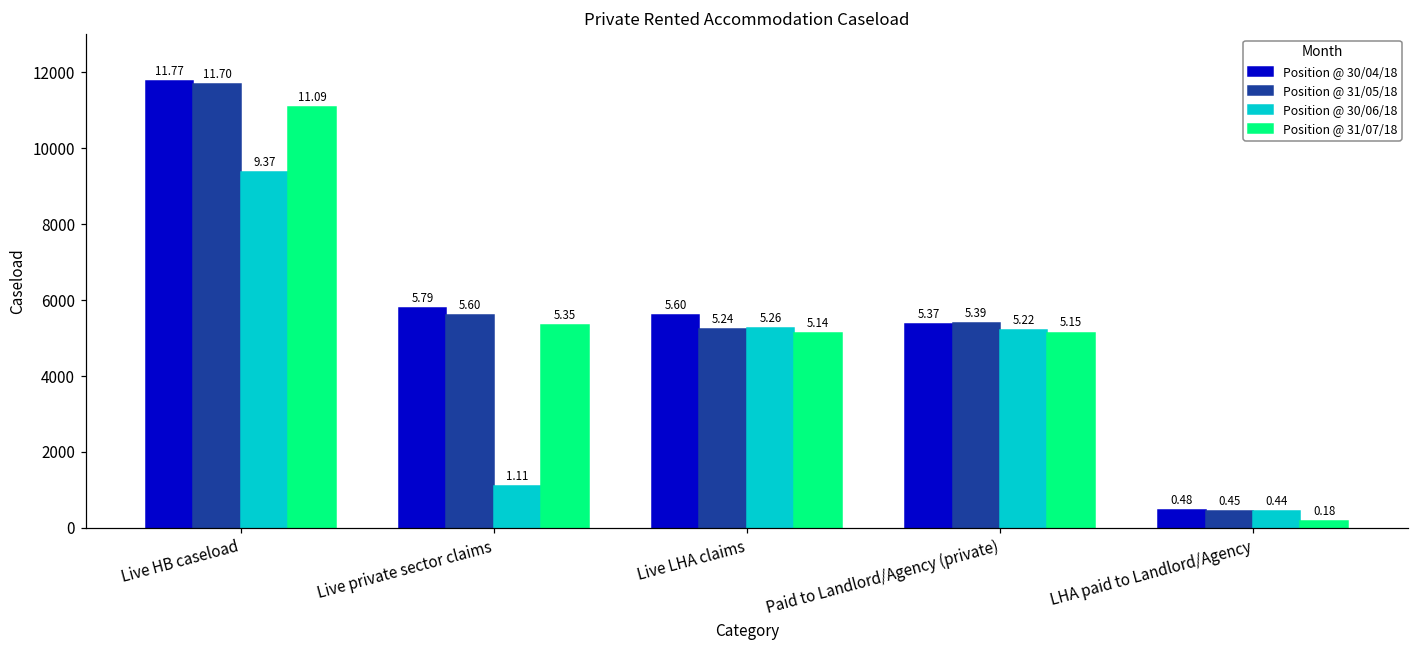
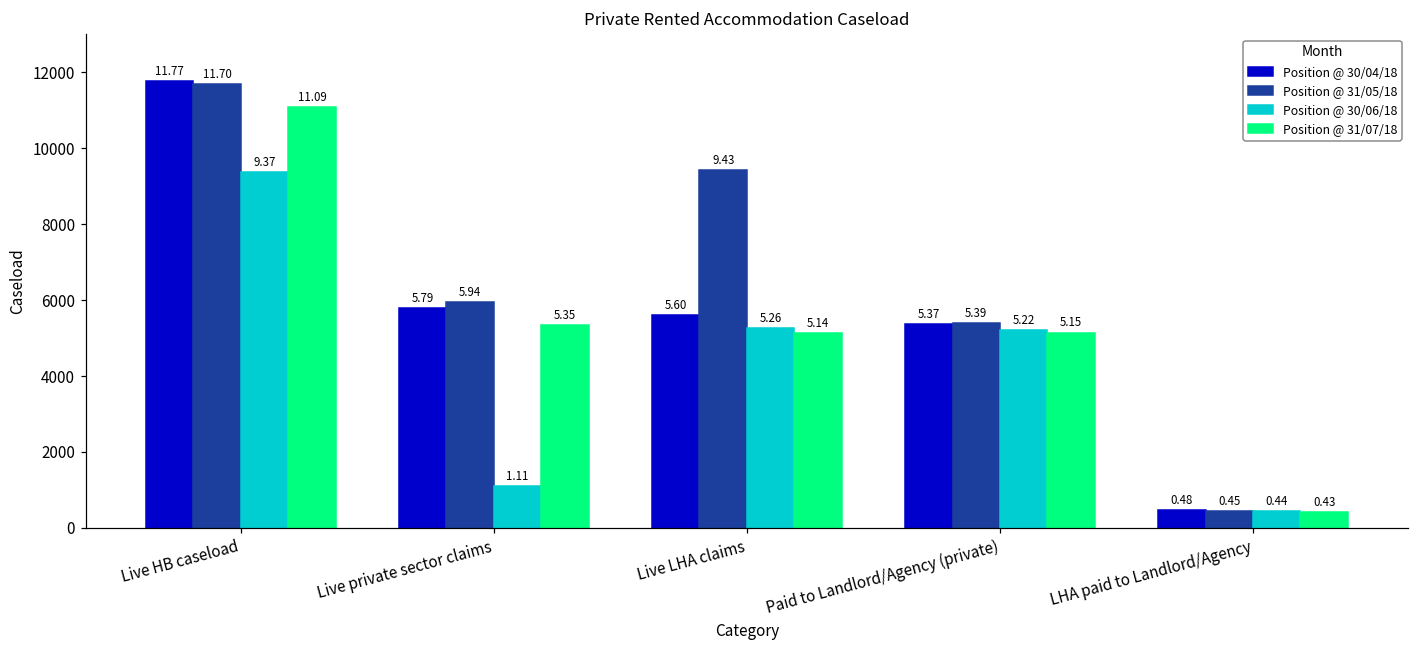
Position @ 31/05/18, Live private sector claims: 5.60 -> 5.94
Position @ 31/05/18, Live LHA claims: 5.24 -> 9.43
Position @ 31/07/18, LHA paid to Landlord/Agency: 0.18 -> 0.43
